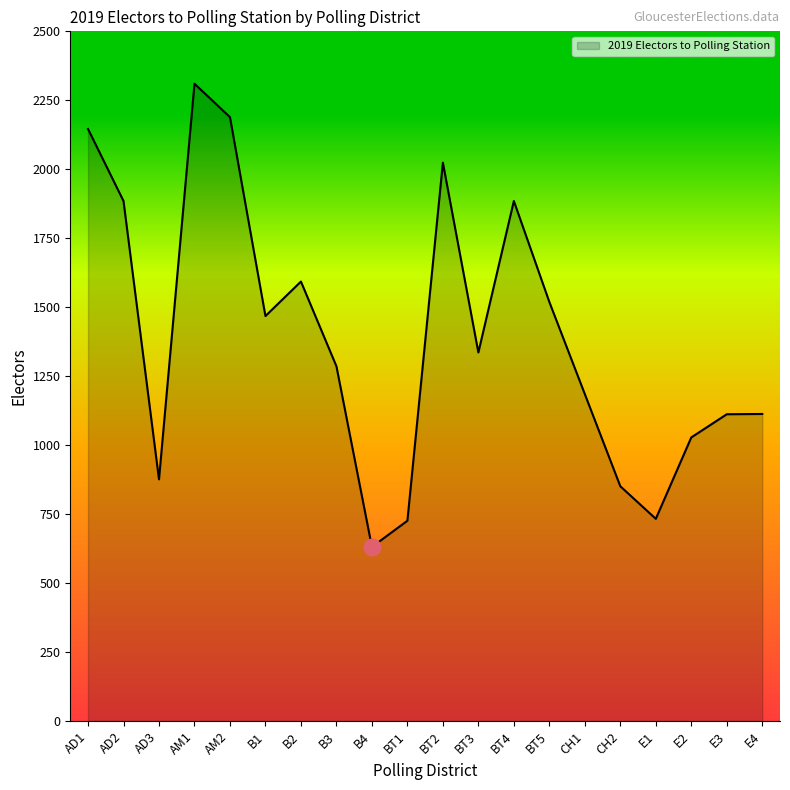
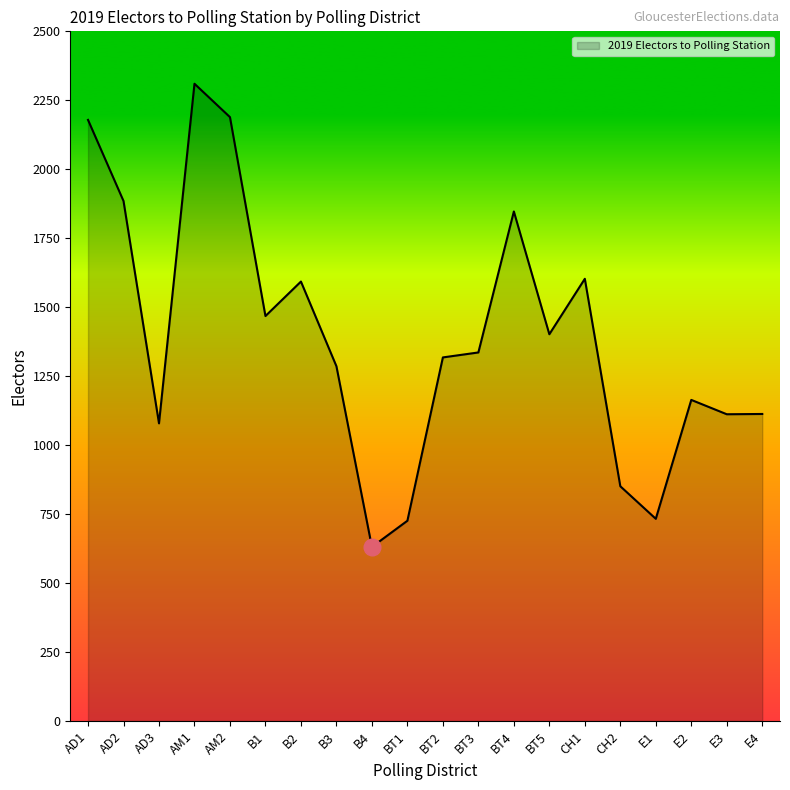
2019 Electors to Polling Station, AD1: 2150 -> 2180
2019 Electors to Polling Station, AD3: 880 -> 1080
2019 Electors to Polling Station, BT2: 2020 -> 1320
2019 Electors to Polling Station, BT4: 1890 -> 1850
2019 Electors to Polling Station, BT5: 1520 -> 1400
2019 Electors to Polling Station, CH1: 1190 -> 1600
2019 Electors to Polling Station, E2: 1030 -> 1160
